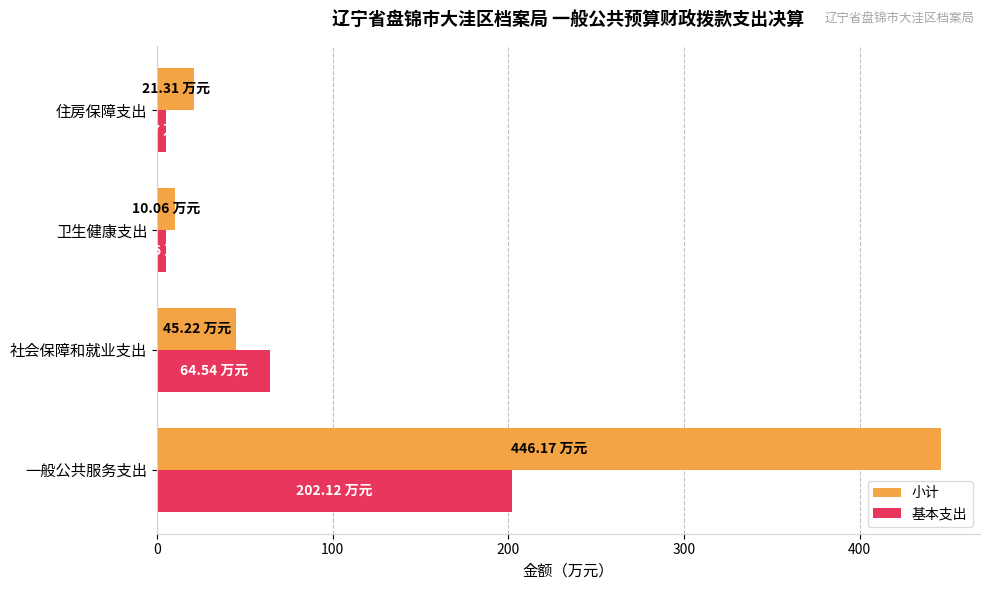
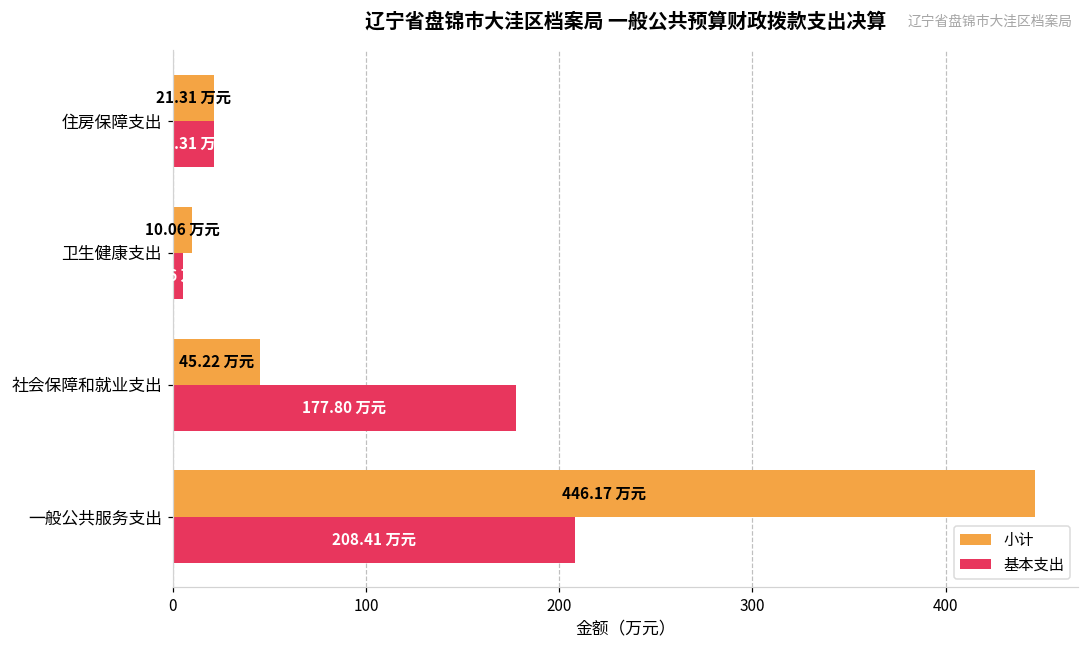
基本支出, 住房保障支出: 5 -> 21
基本支出, 社会保障和就业支出: 64.54 -> 177.80
基本支出, 一般公共服务支出: 202.12 -> 208.41
